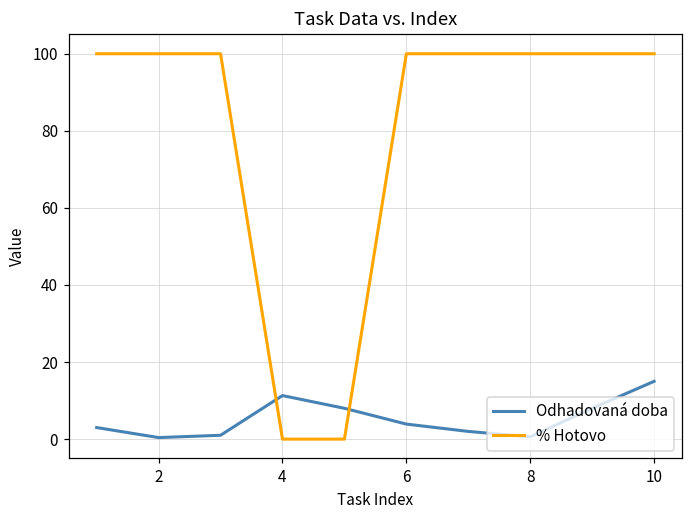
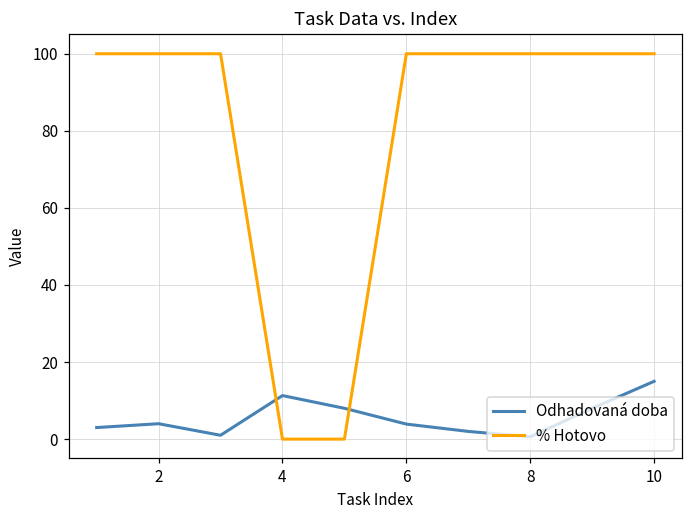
Odhadovaná doba, 2: 0 -> 4
